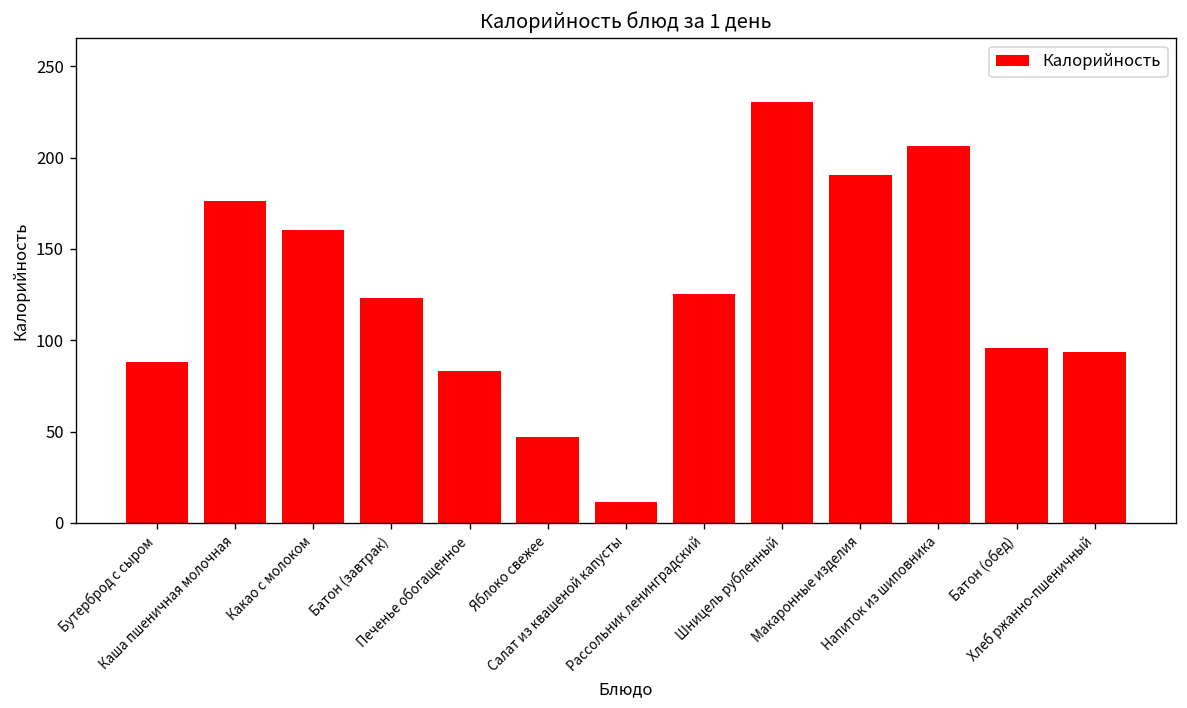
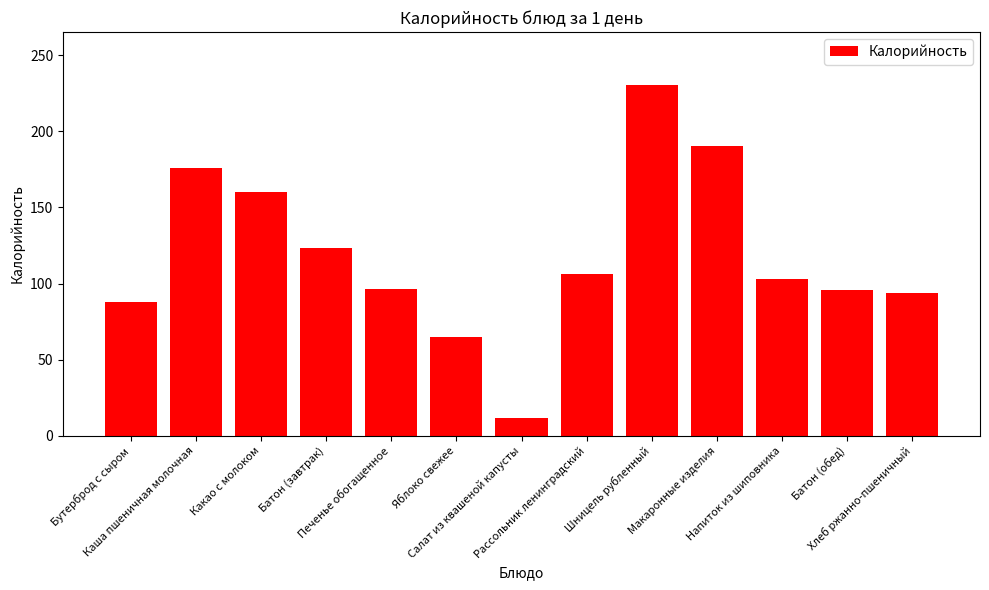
Печенье обогащенное: 83 -> 96
Яблоко свежее: 47 -> 65
Рассольник ленинградский: 125 -> 106
Напиток из шиповника: 207 -> 103
